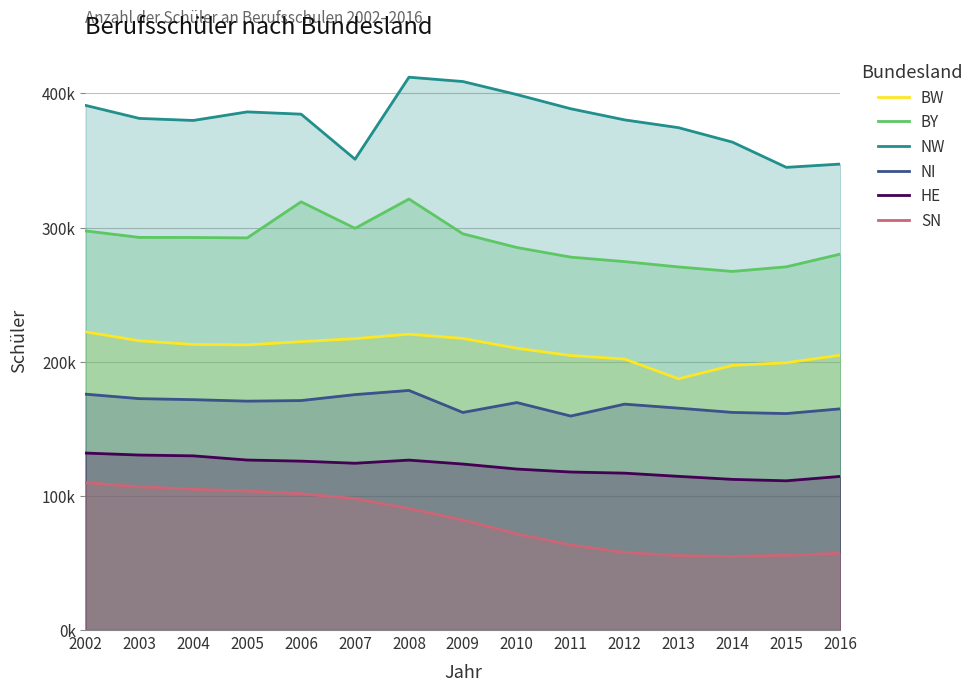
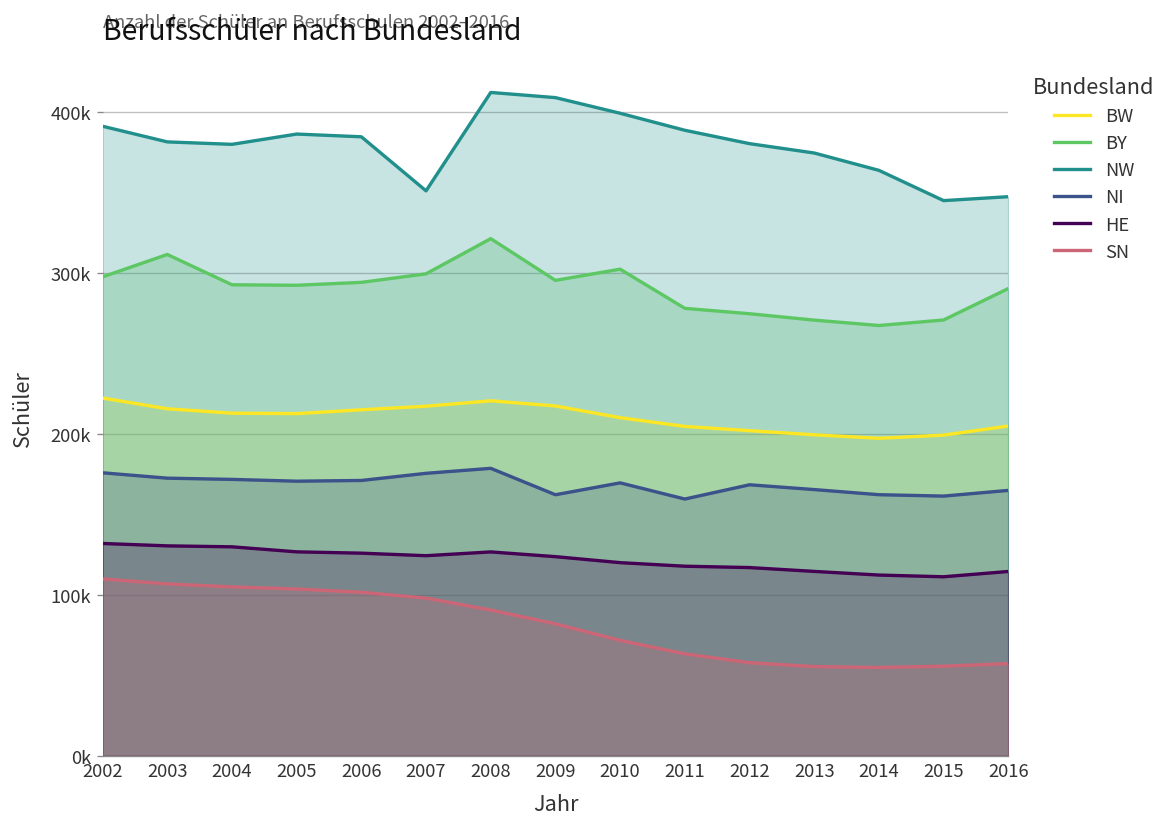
BY, 2003: 293000 -> 311000
BY, 2006: 319000 -> 294000
BY, 2010: 285000 -> 302000
BW, 2013: 187000 -> 199000
BY, 2016: 280000 -> 290000
